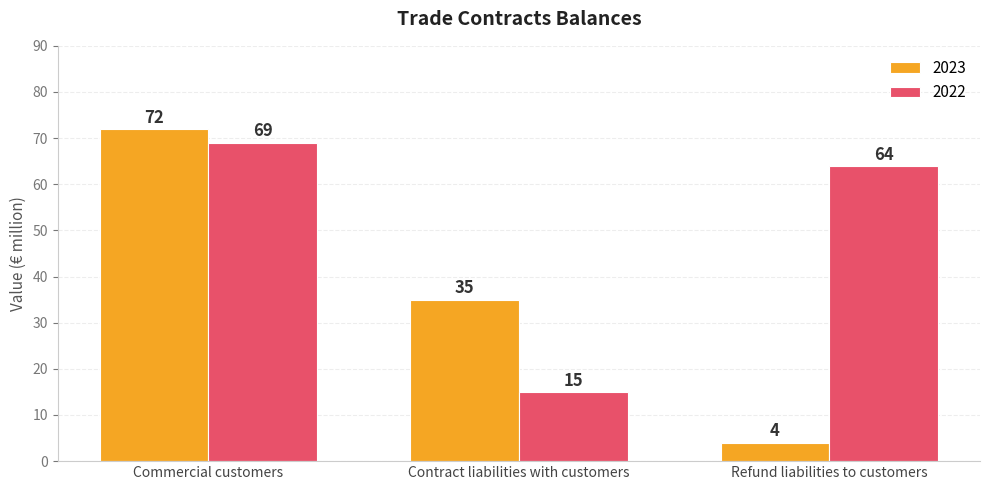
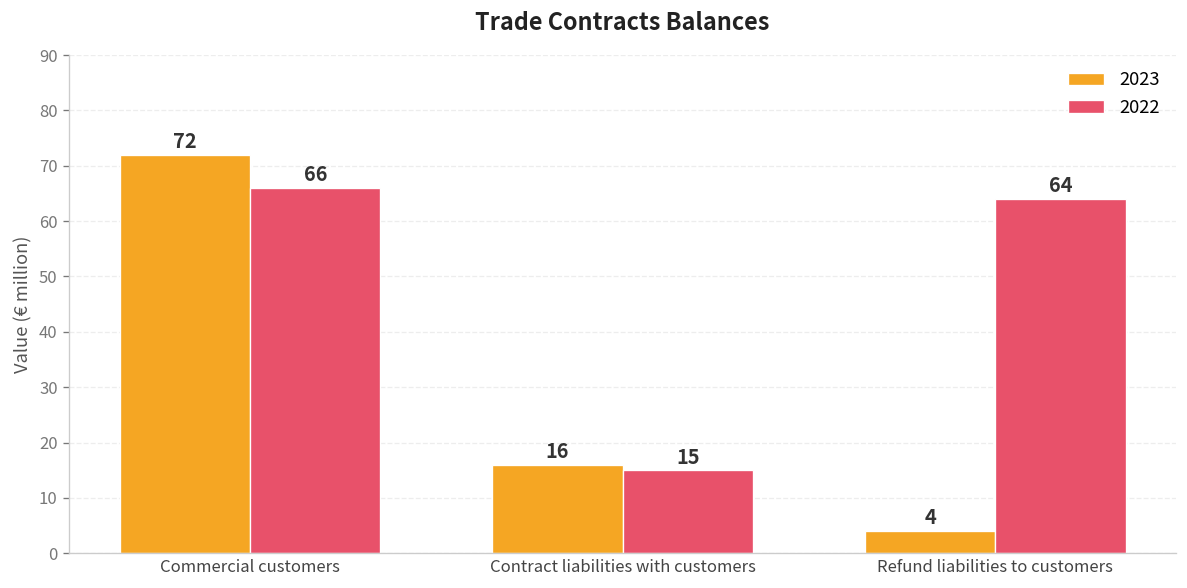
2022, Commercial customers: 69 -> 66
2023, Contract liabilities with customers: 35 -> 16
